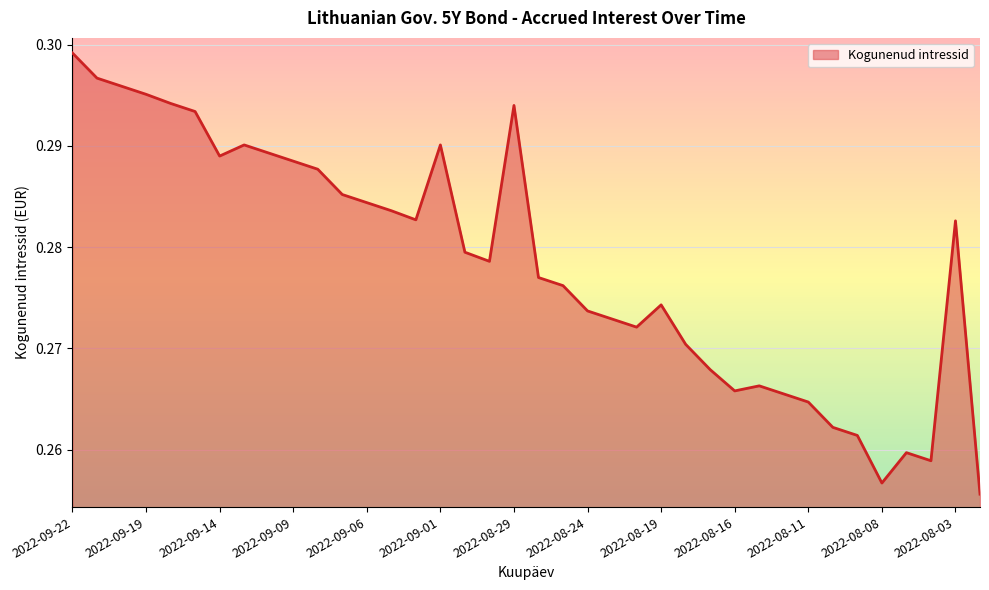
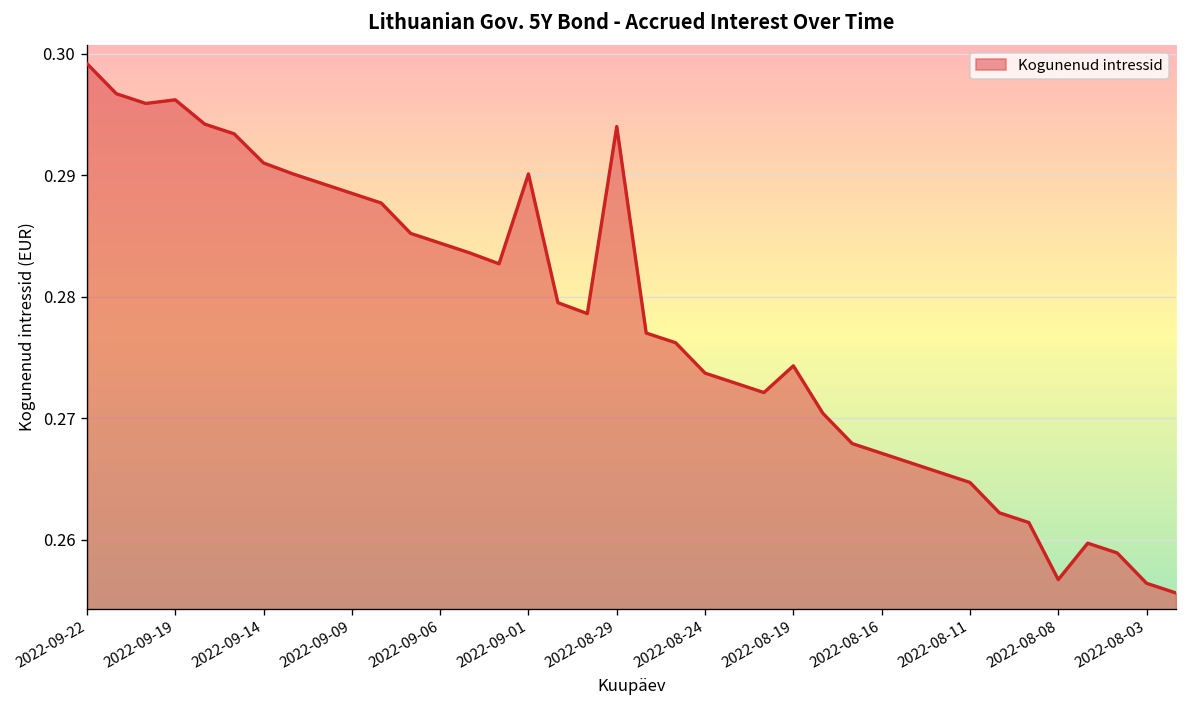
2022-09-19: 0.2951 -> 0.2962
2022-09-14: 0.289 -> 0.291
2022-08-16: 0.2658 -> 0.2671
2022-08-03: 0.2826 -> 0.2564
